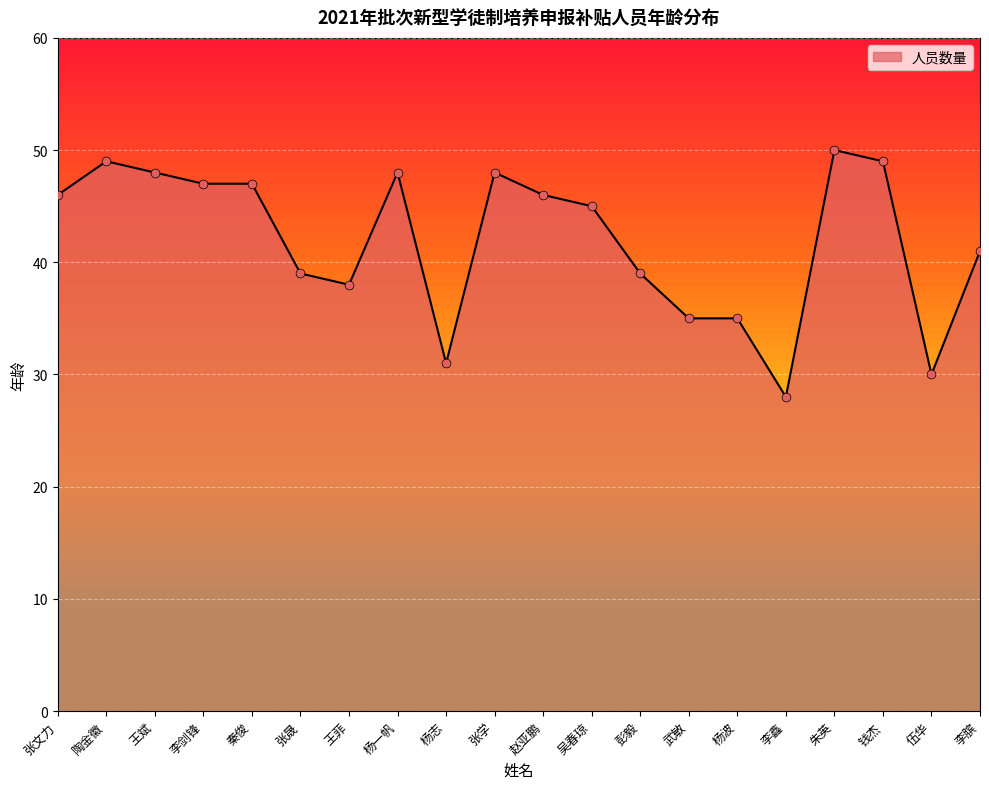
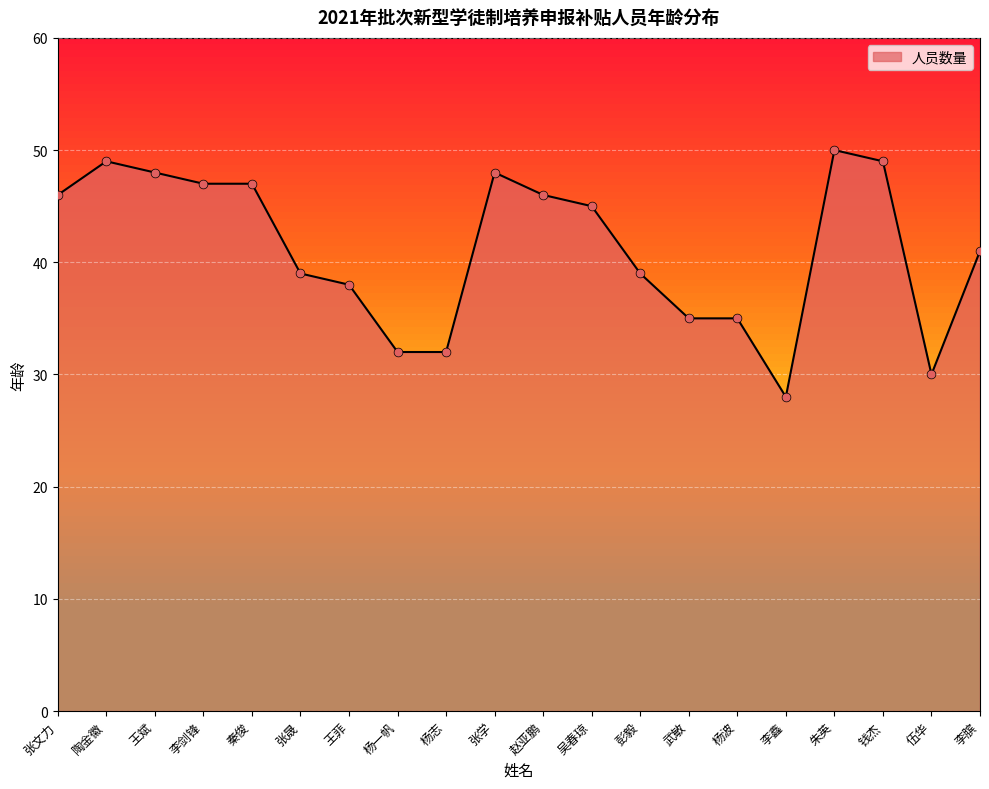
杨一帆: 48 -> 32
杨志: 31 -> 32
